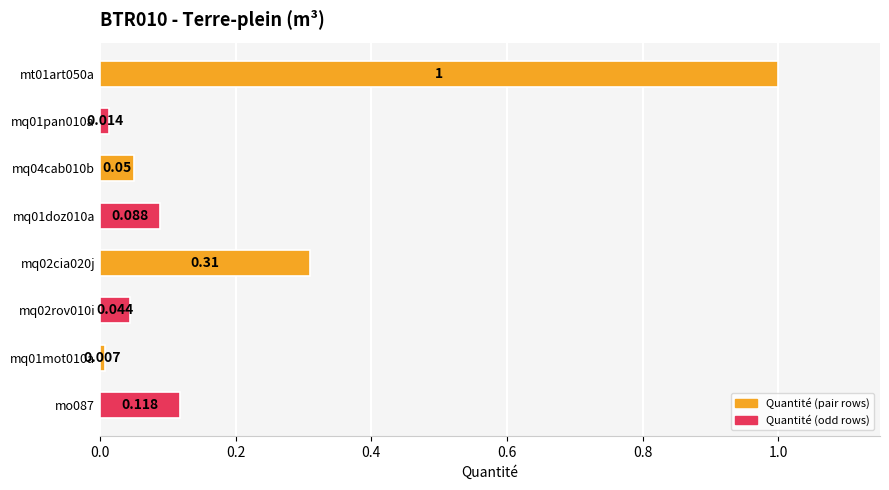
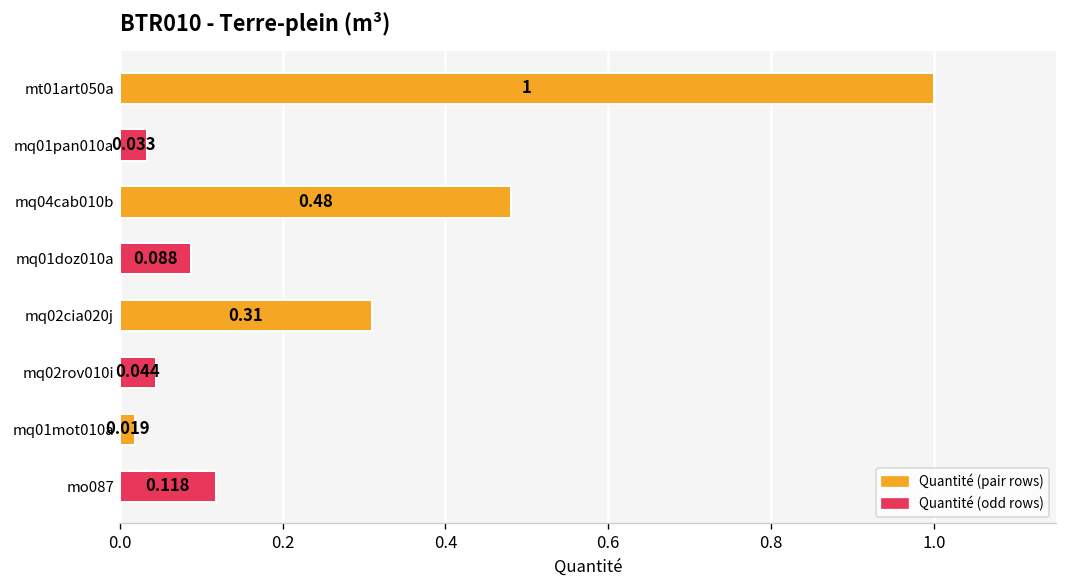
mq01pan010a: 0.014 -> 0.033
mq04cab010b: 0.05 -> 0.48
mq01mot010a: 0.007 -> 0.019
